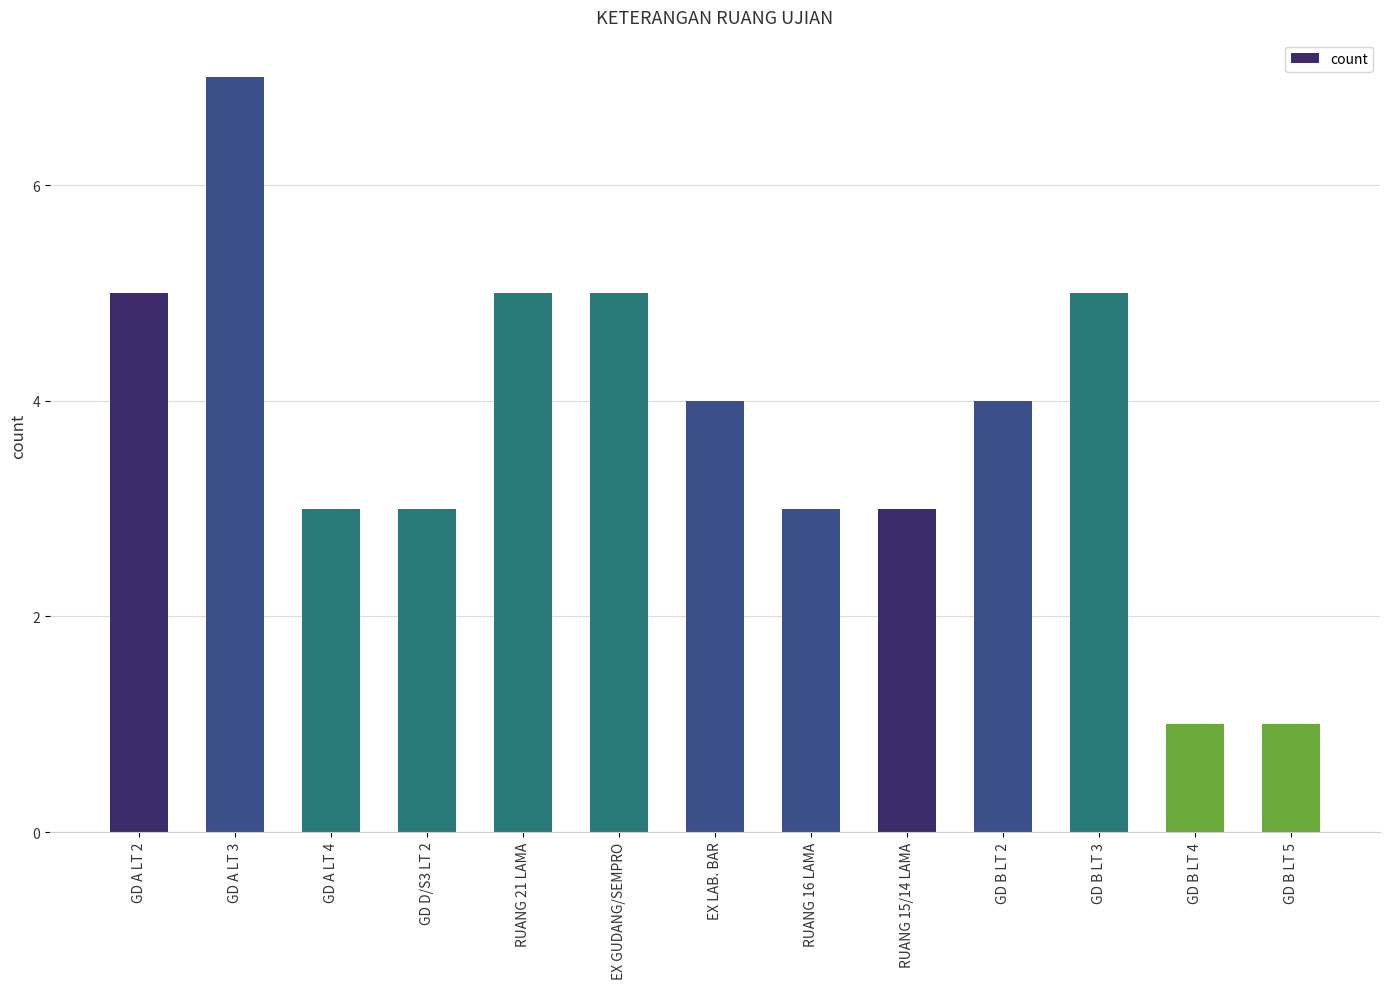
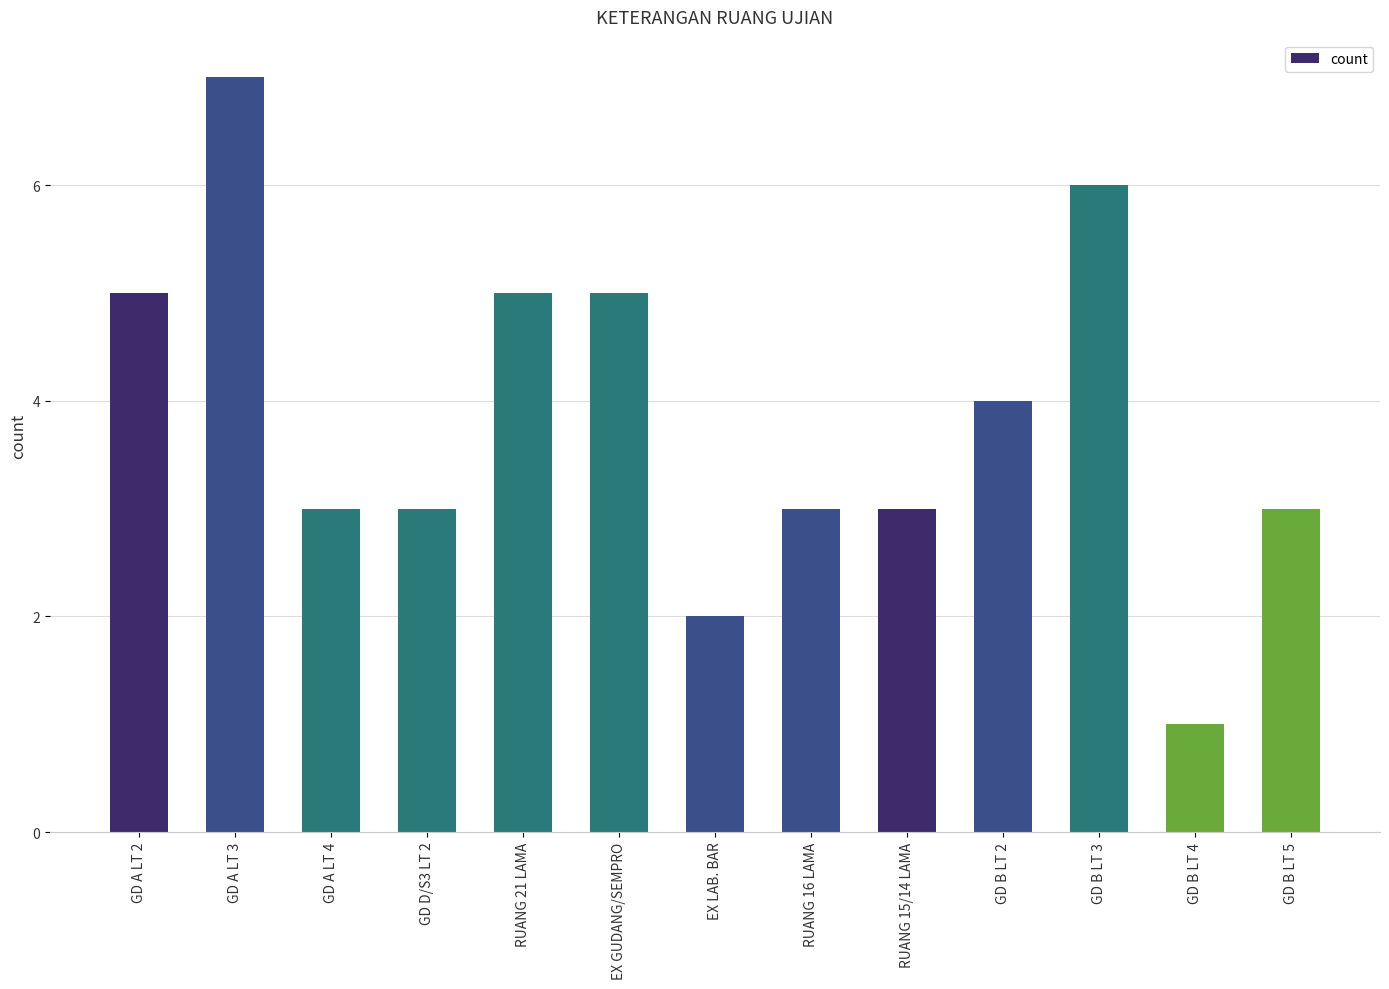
EX LAB. BAR: 4 -> 2
GD B LT 3: 5 -> 6
GD B LT 5: 1 -> 3
